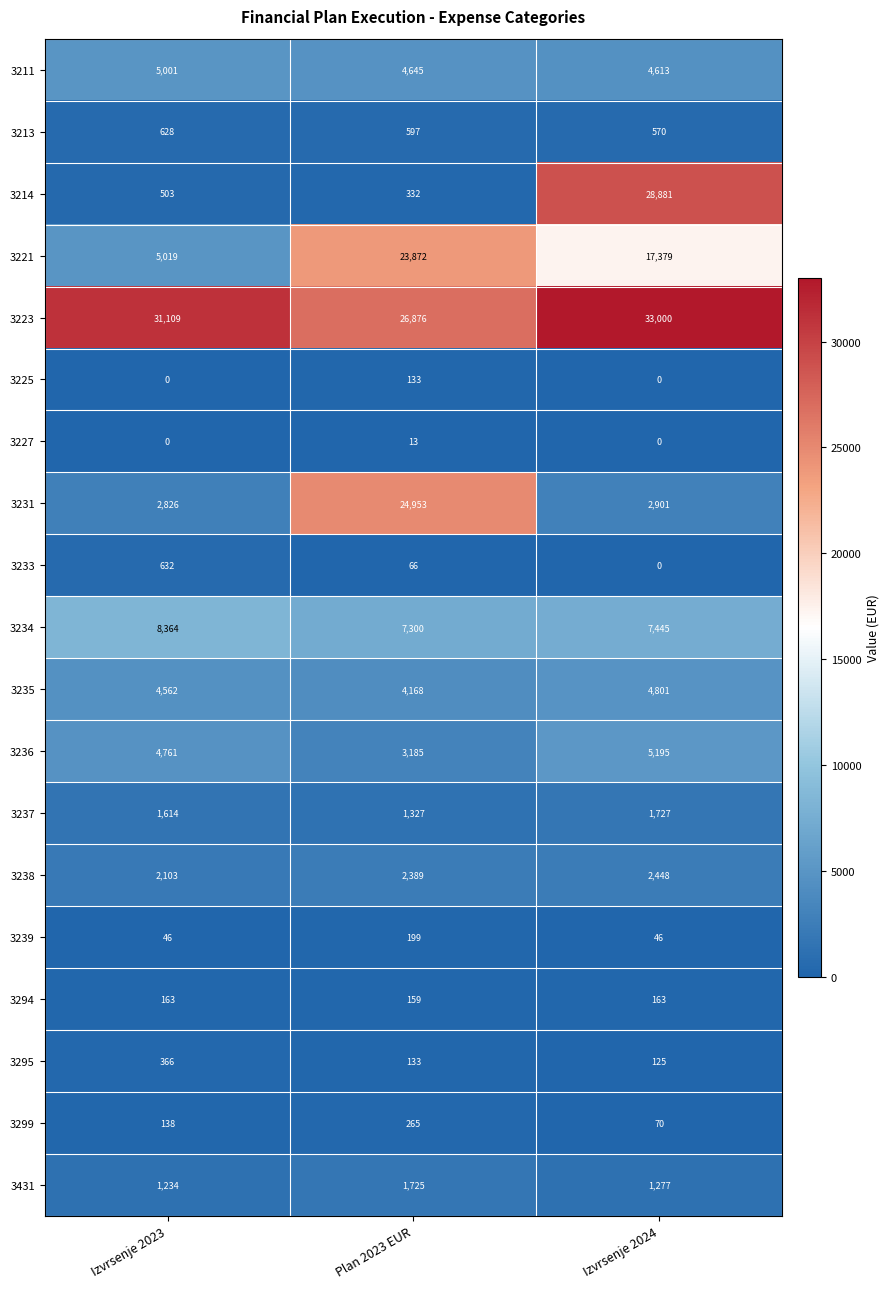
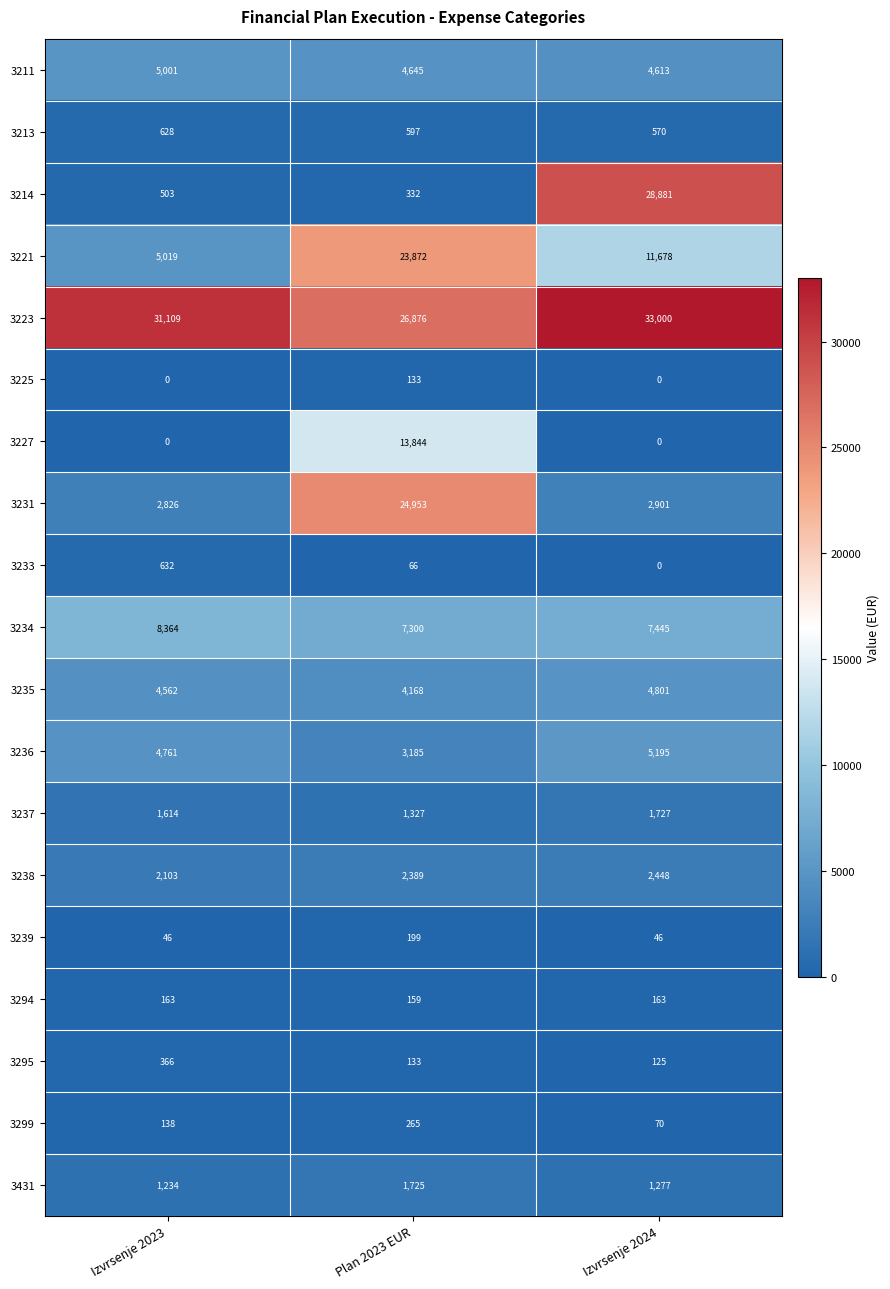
3221, Izvrsenje 2024: 17,379 -> 11,678
3227, Plan 2023 EUR: 13 -> 13,844
